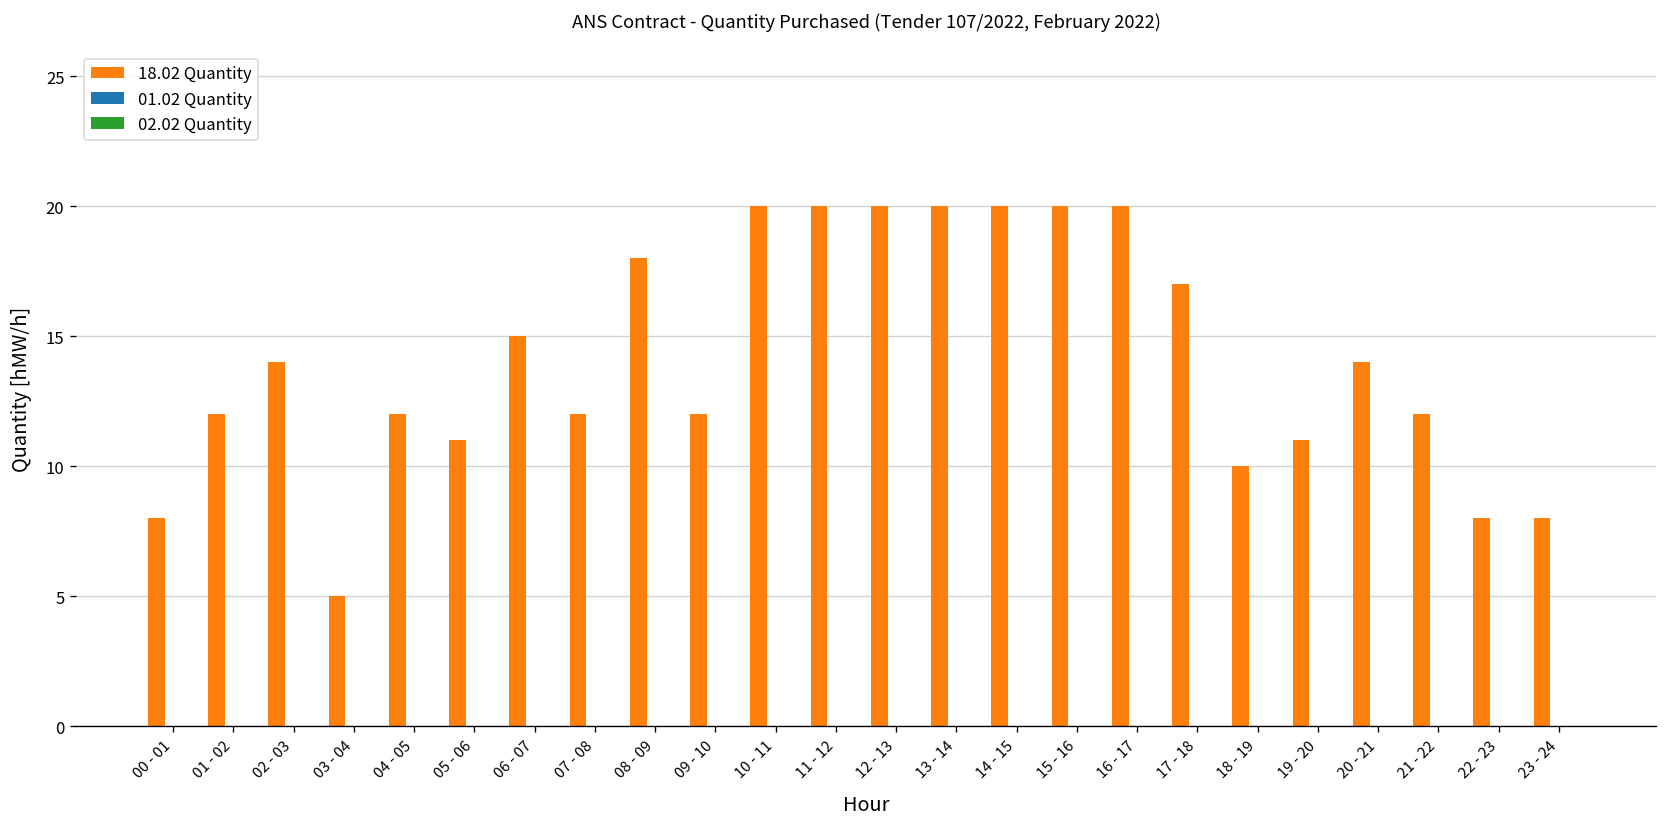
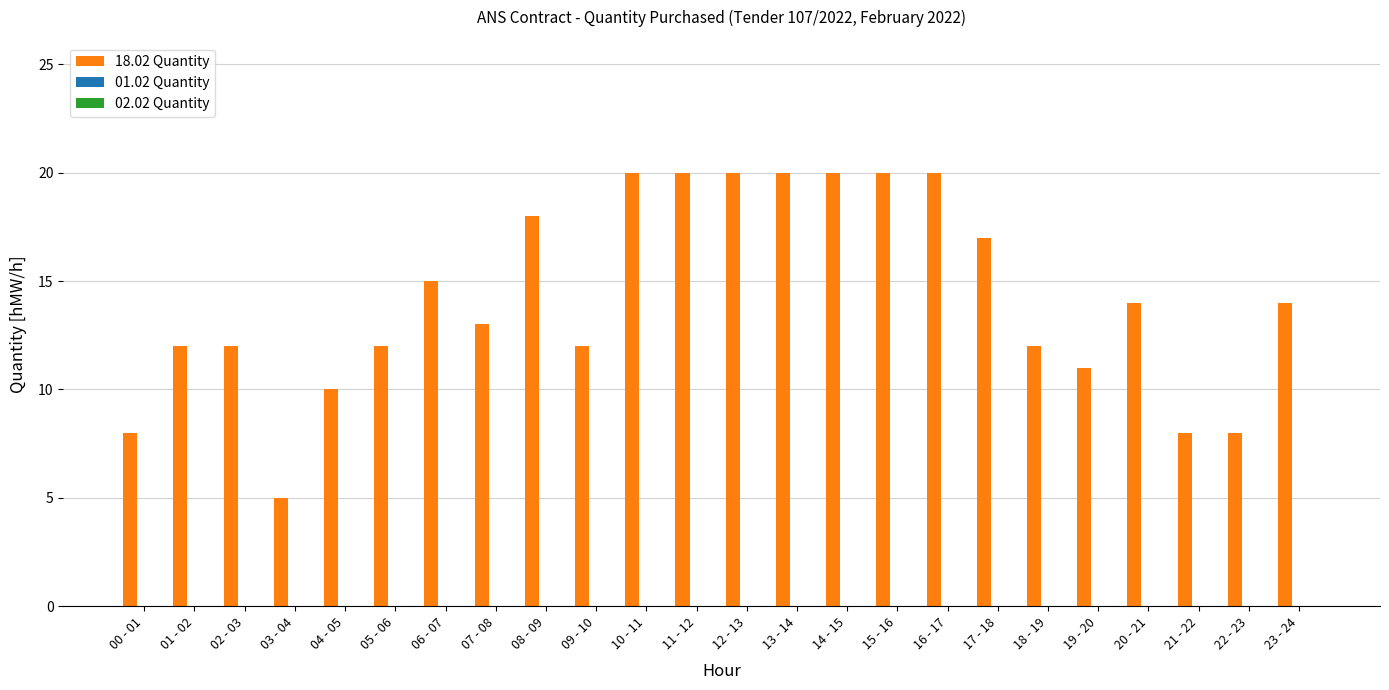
18.02 Quantity, 02 - 03: 14 -> 12
18.02 Quantity, 04 - 05: 12 -> 10
18.02 Quantity, 05 - 06: 11 -> 12
18.02 Quantity, 07 - 08: 12 -> 13
18.02 Quantity, 18 - 19: 10 -> 12
18.02 Quantity, 21 - 22: 12 -> 8
18.02 Quantity, 23 - 24: 8 -> 14
